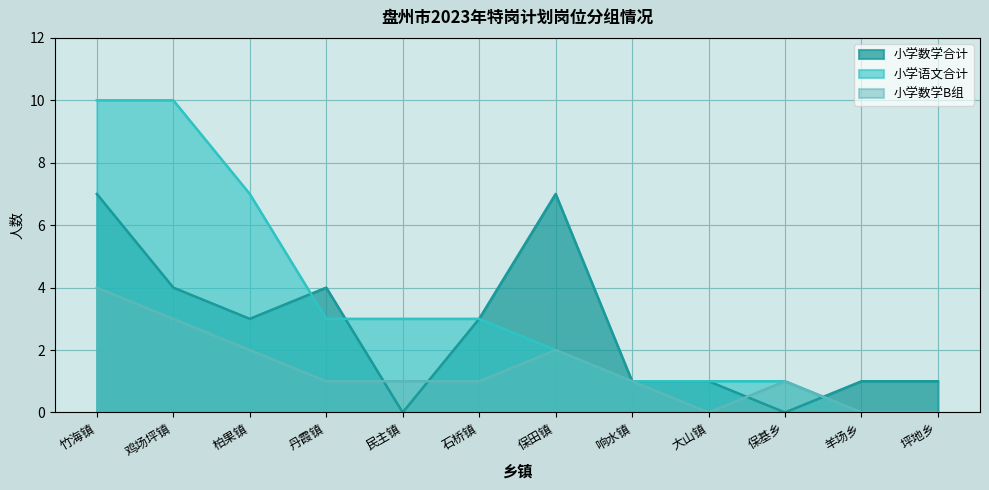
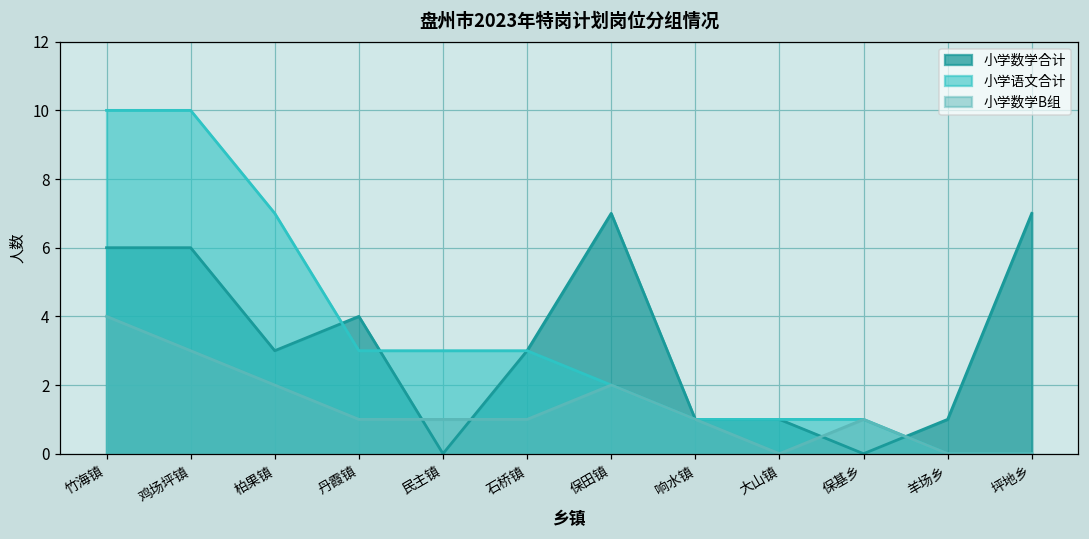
小学数学合计, 竹海镇: 7 -> 6
小学数学合计, 鸡场坪镇: 4 -> 6
小学数学合计, 坪地乡: 1 -> 7
